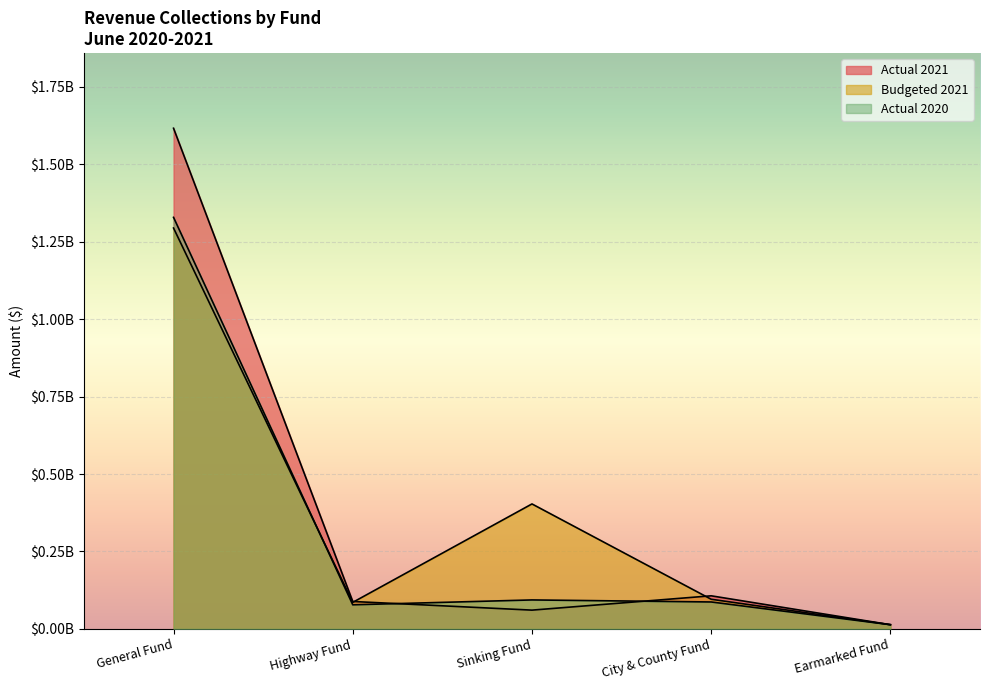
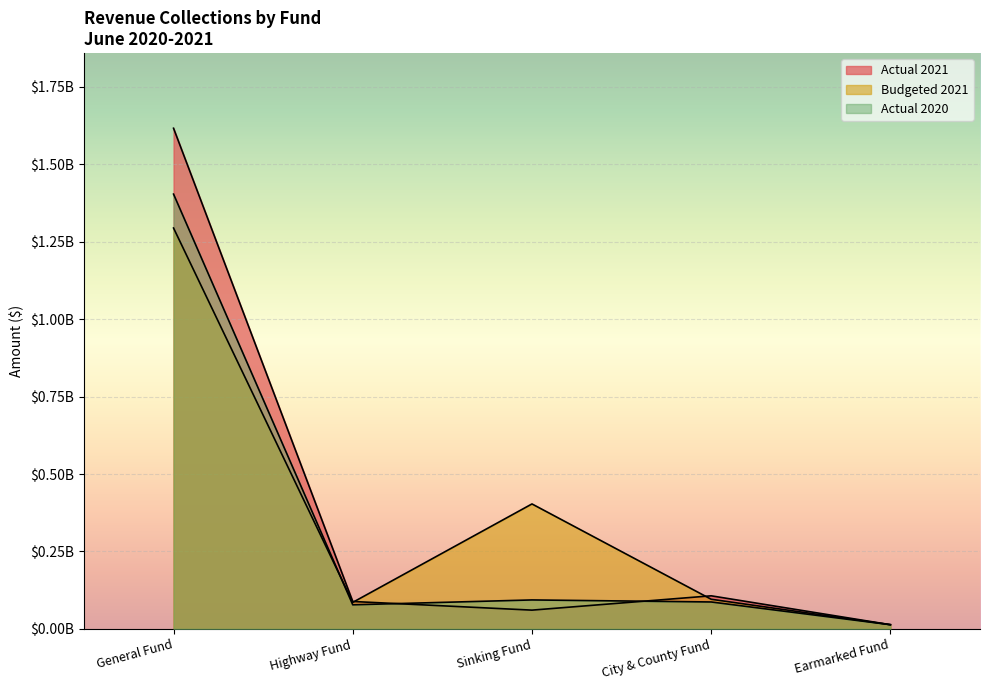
Actual 2020, General Fund: $1330000000 -> $1400000000
